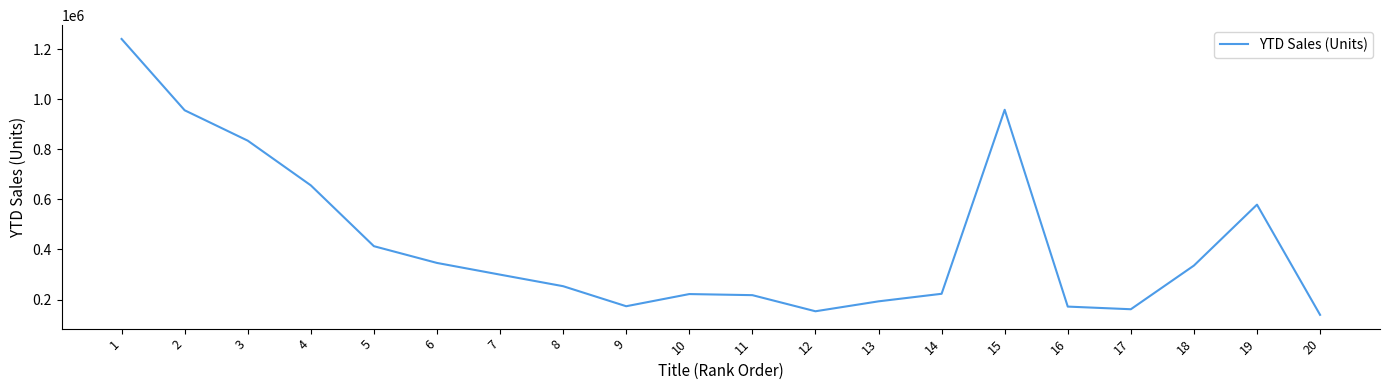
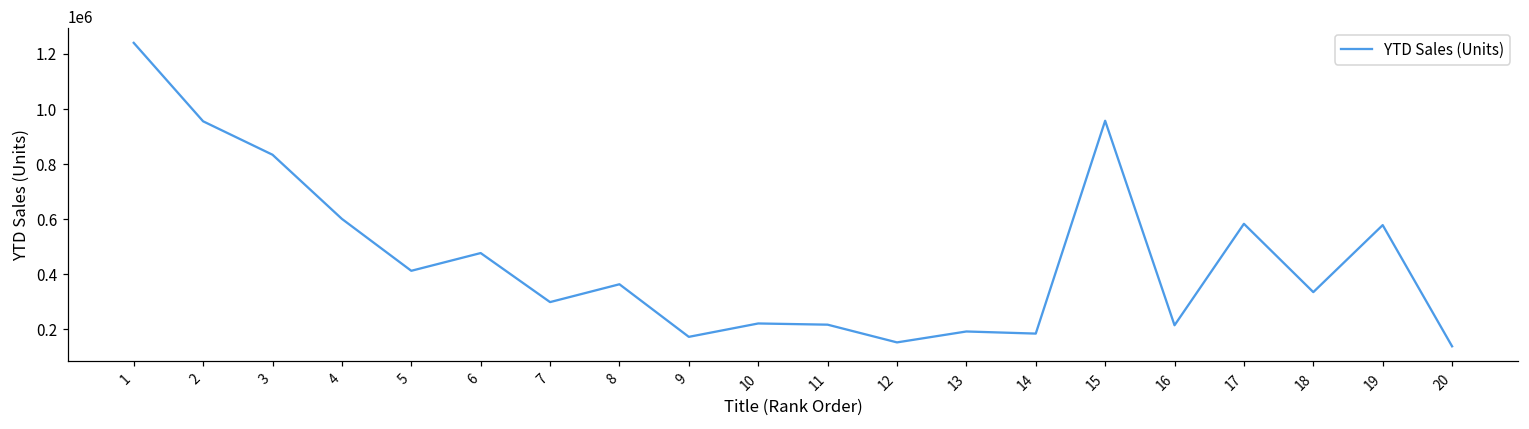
4: 660000 -> 600000
6: 350000 -> 480000
8: 250000 -> 360000
14: 220000 -> 180000
16: 170000 -> 220000
17: 160000 -> 580000
